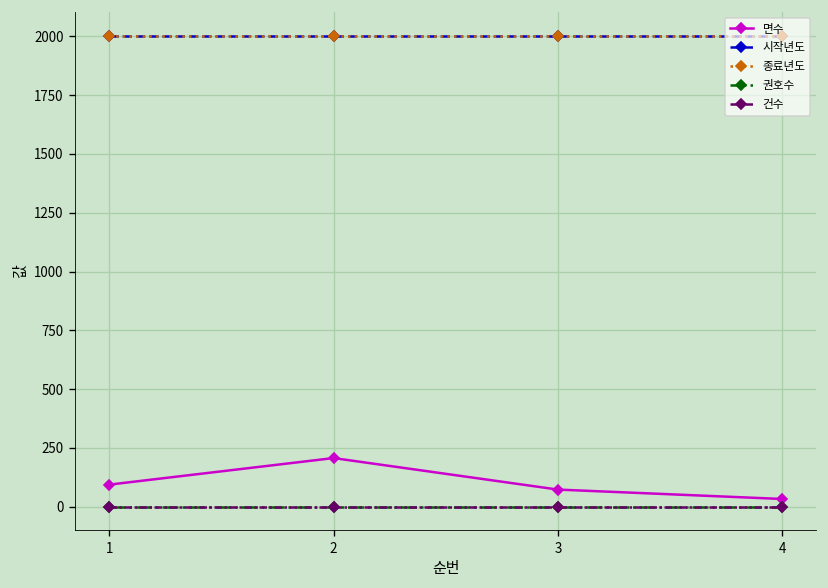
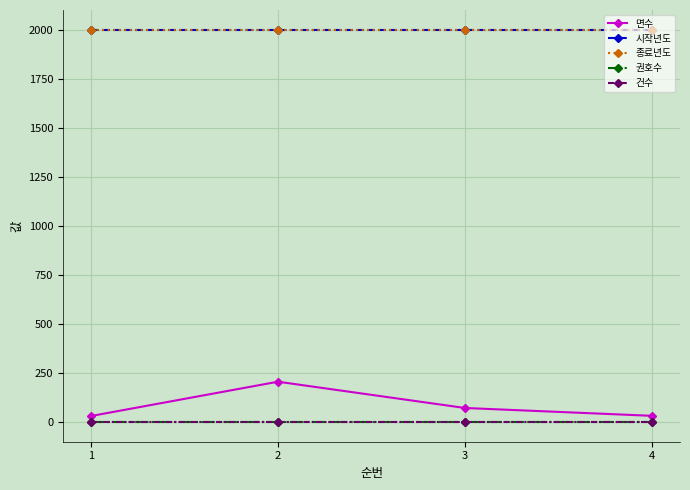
면수, 1: 90 -> 30
